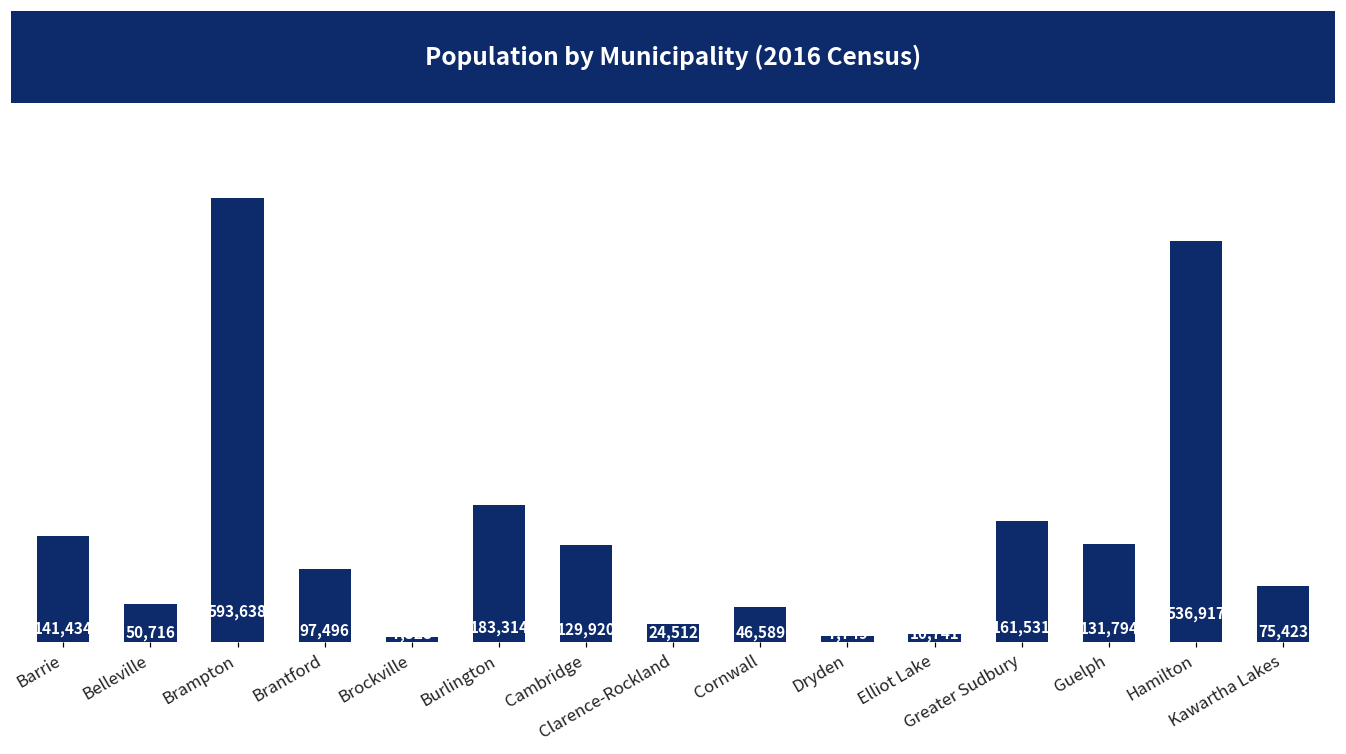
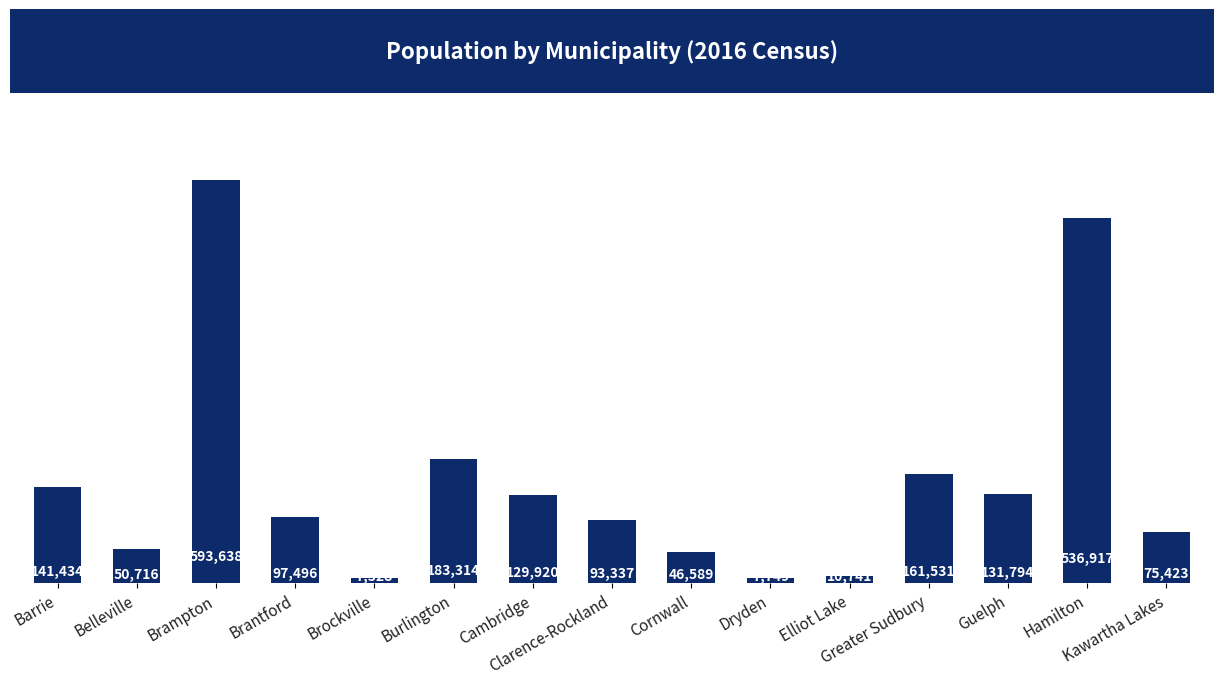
Clarence-Rockland: 24,512 -> 93,337
